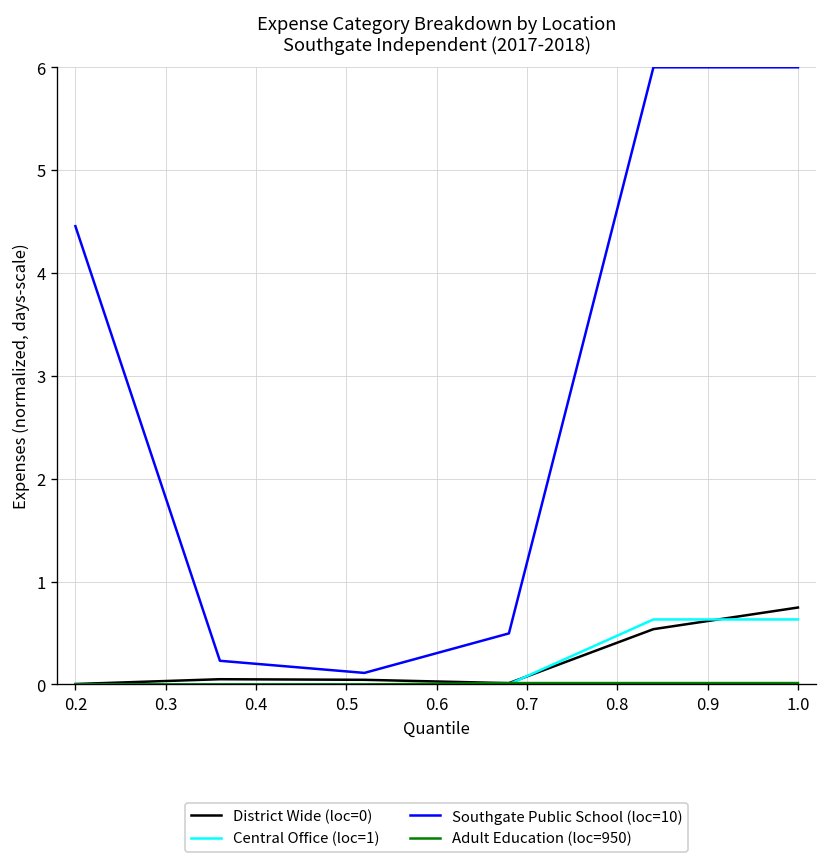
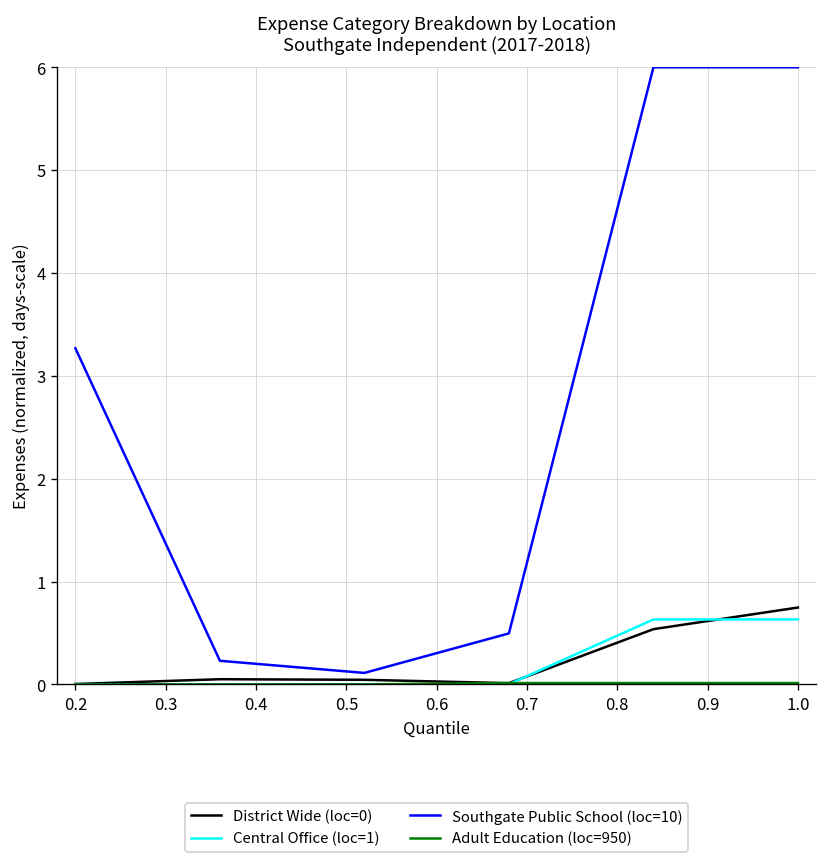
Southgate Public School (loc=10), 0.2: 4.5 -> 3.3
